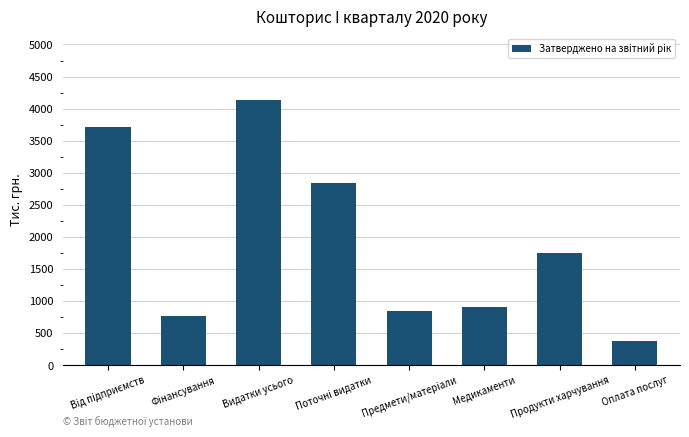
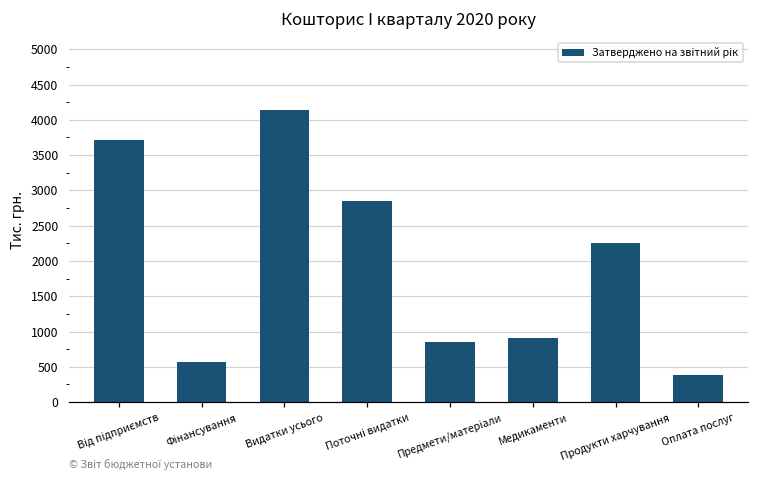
Фінансування: 800 -> 600
Продукти харчування: 1800 -> 2300
